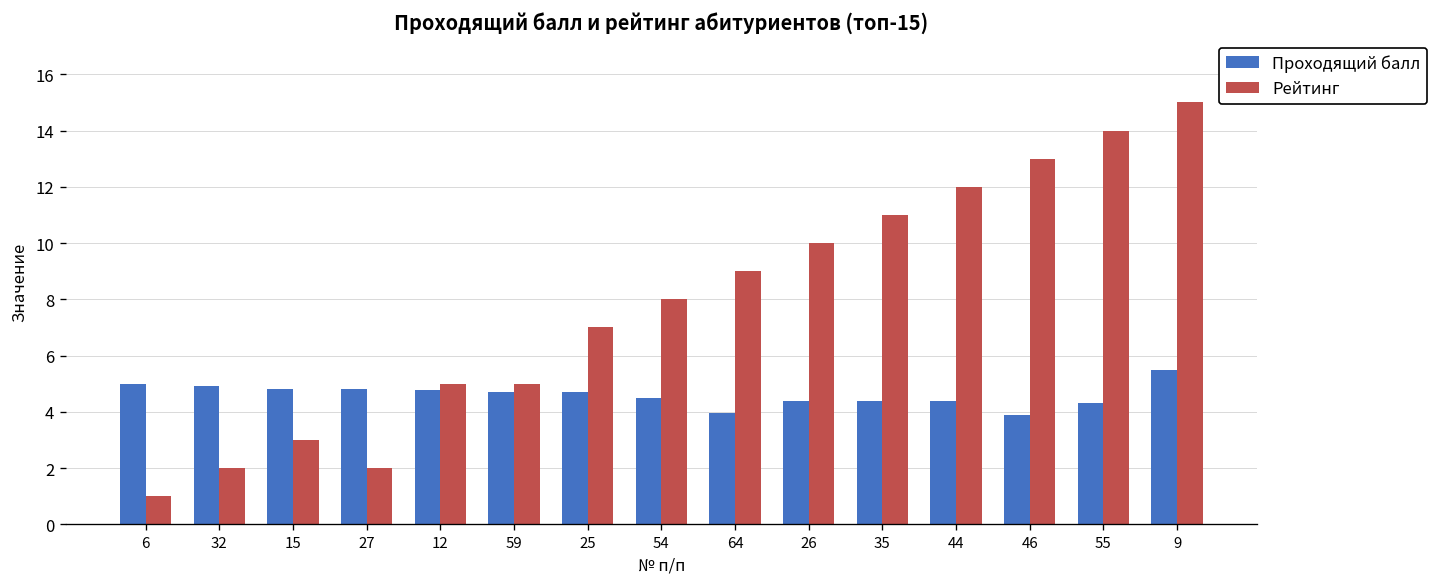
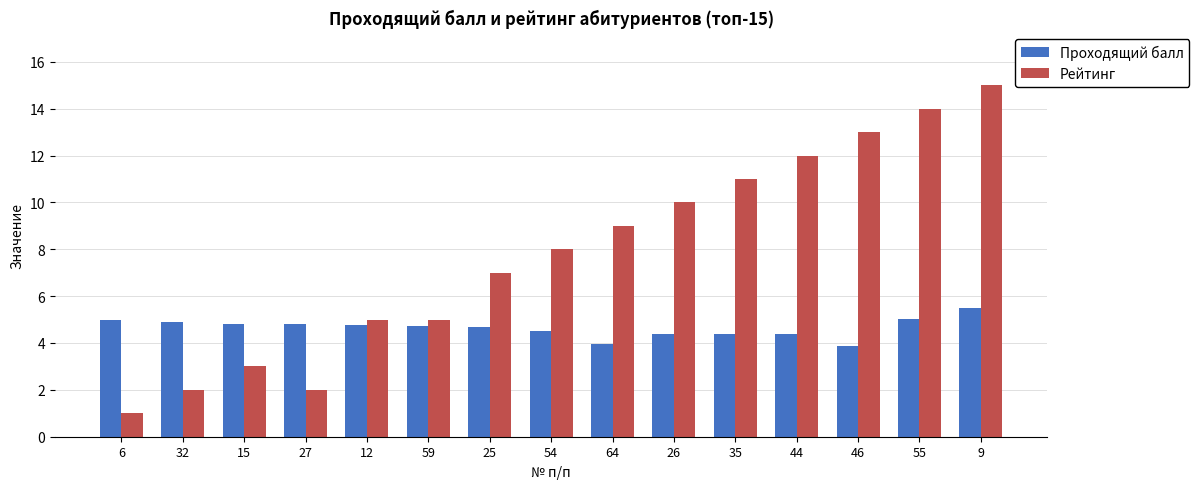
Проходящий балл, 55: 4.3 -> 5.0
